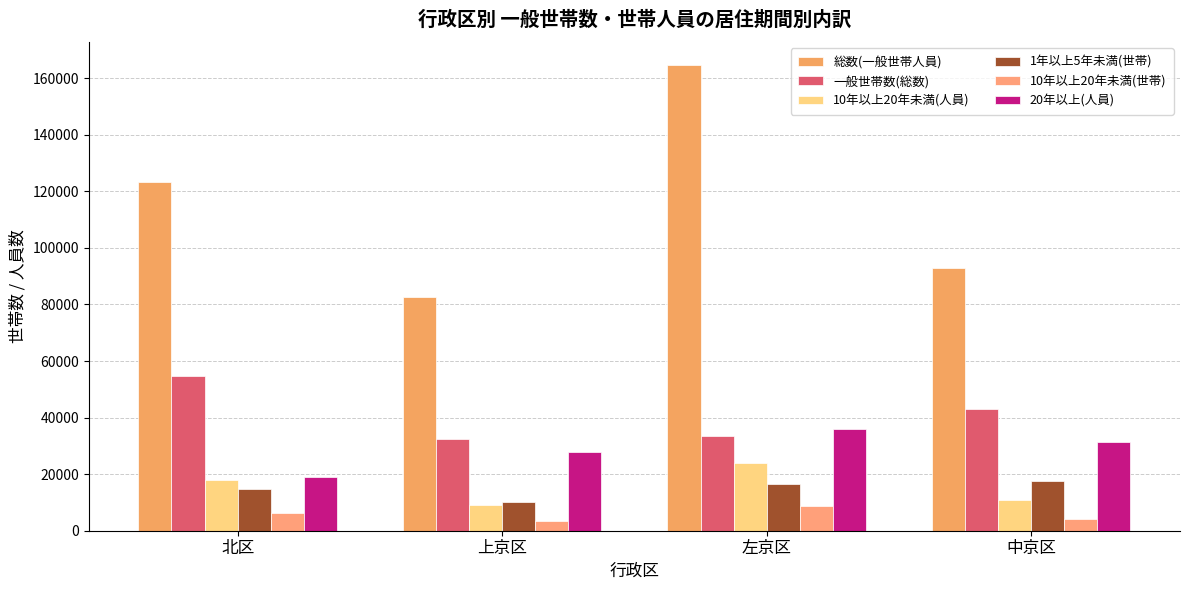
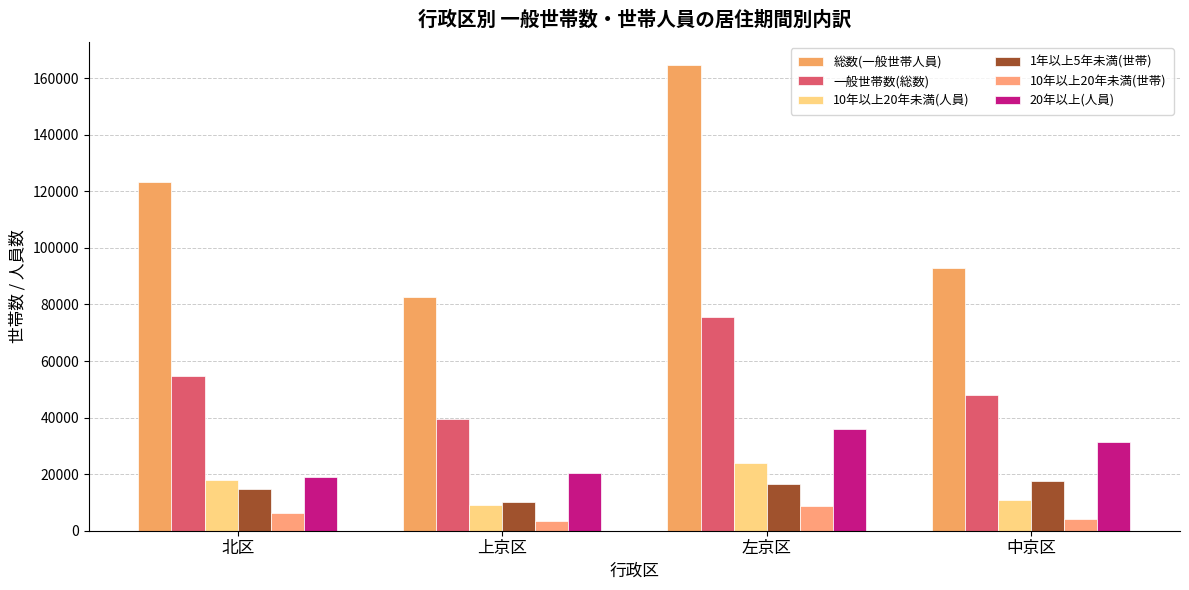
一般世帯数(総数), 上京区: 32000 -> 39000
20年以上(人員), 上京区: 28000 -> 20000
一般世帯数(総数), 左京区: 33000 -> 76000
一般世帯数(総数), 中京区: 43000 -> 48000
